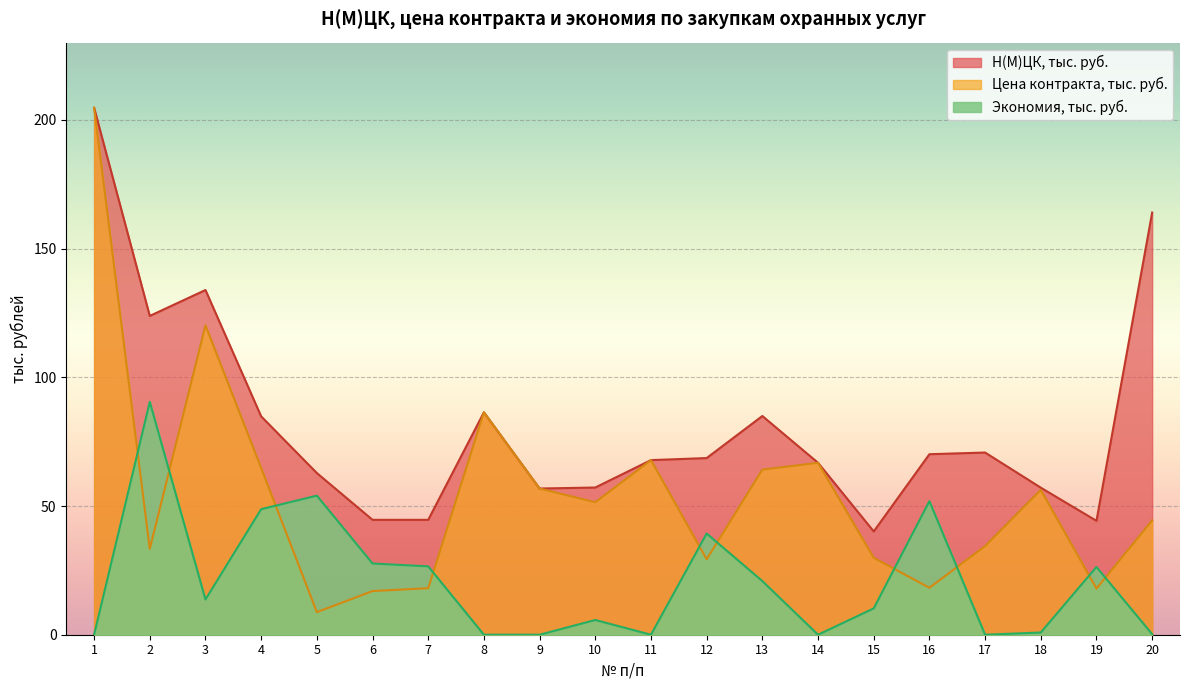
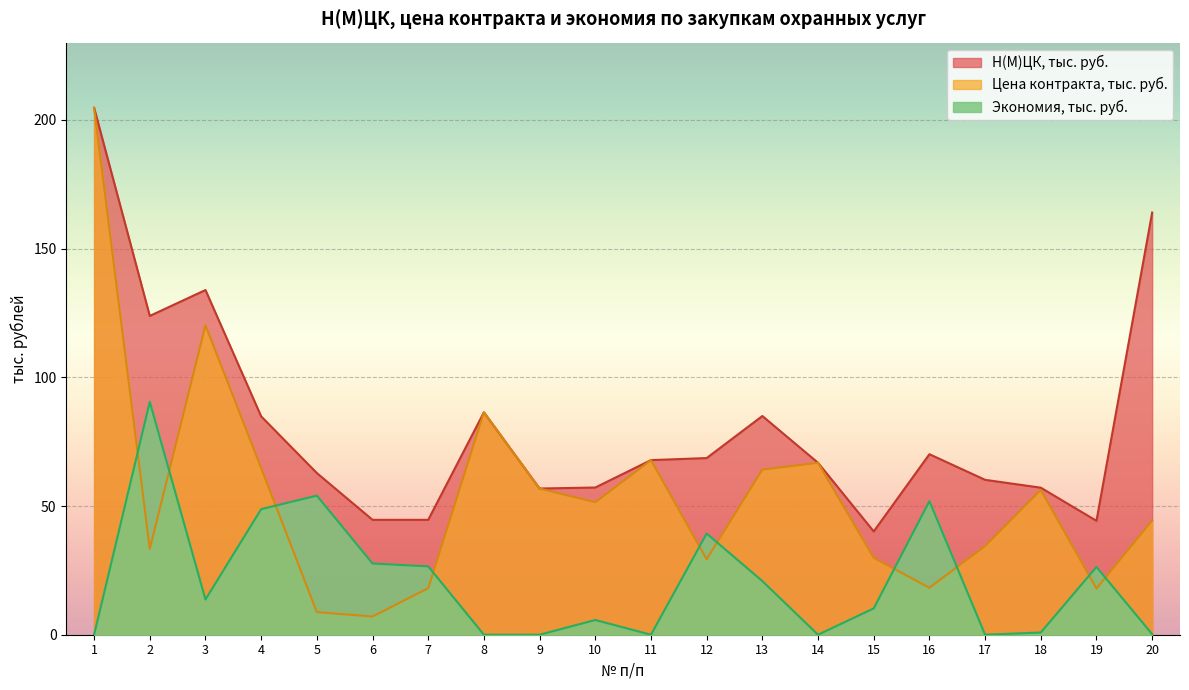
Цена контракта, тыс. руб., 6: 17 -> 7
Н(М)ЦК, тыс. руб., 17: 71 -> 60
